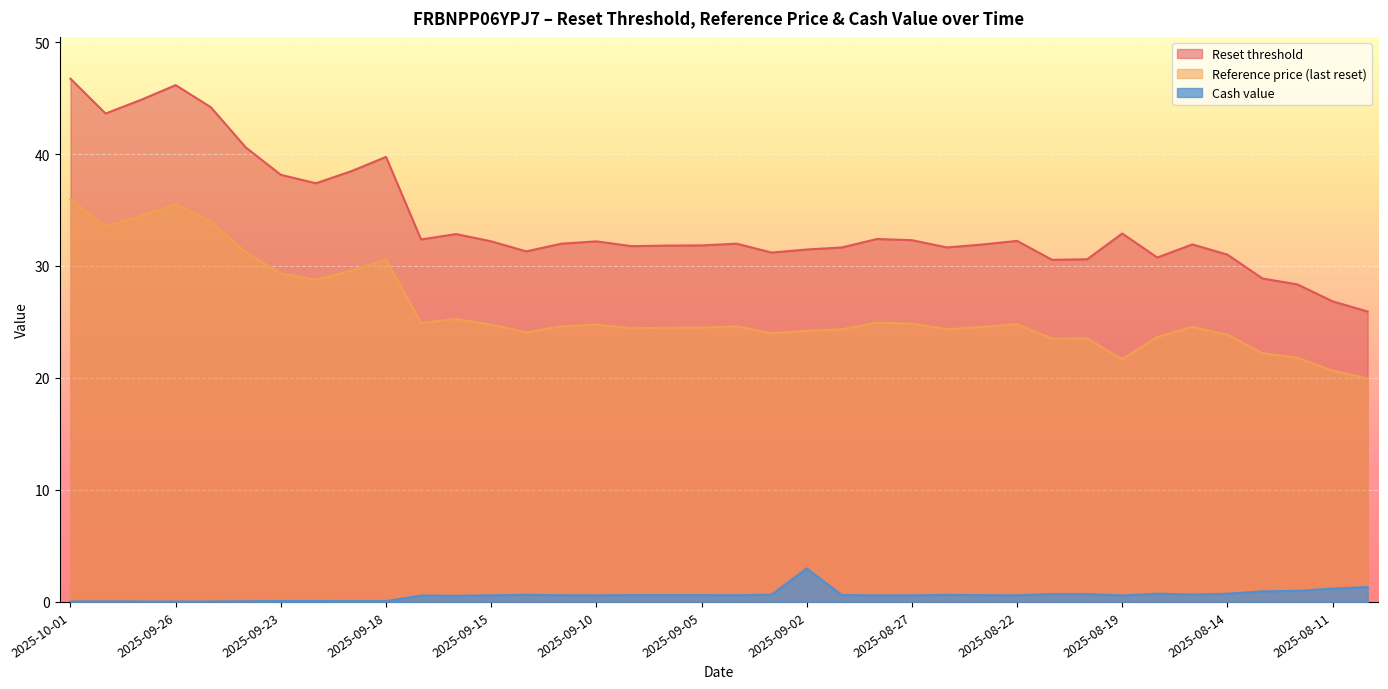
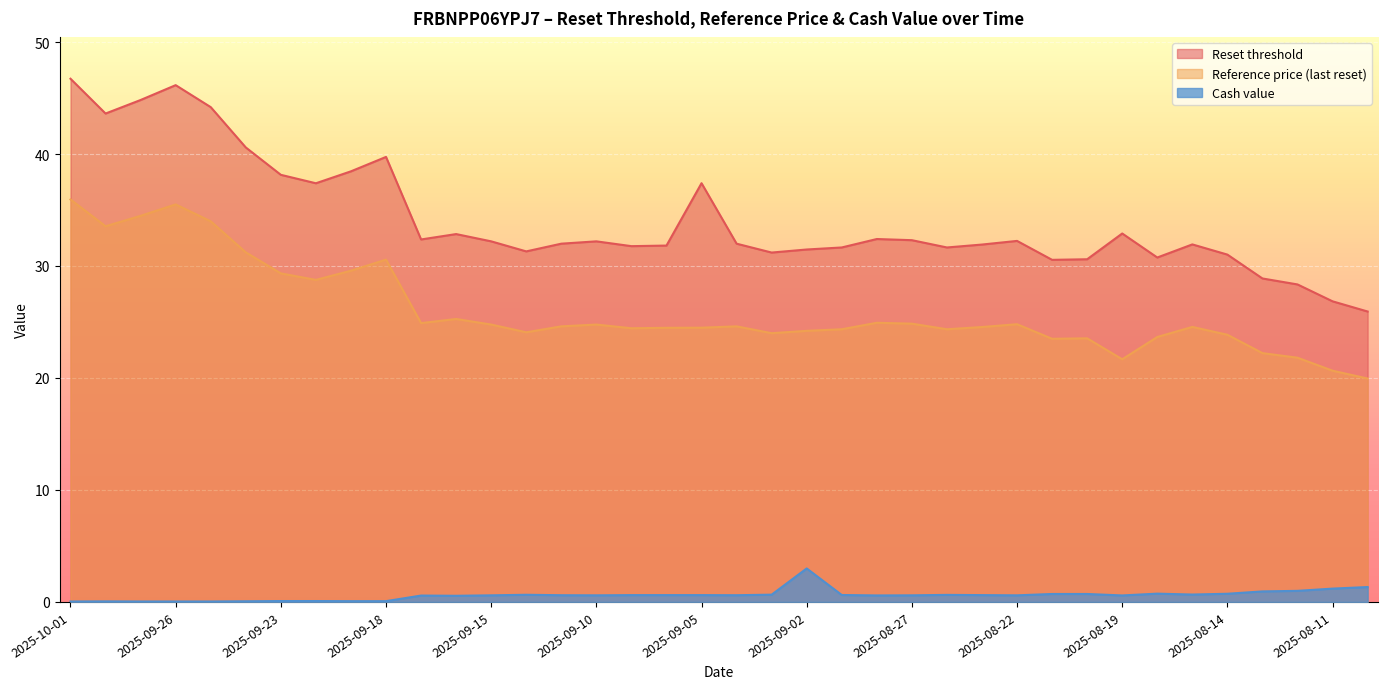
Reset threshold, 2025-09-05: 31.8 -> 37.4
